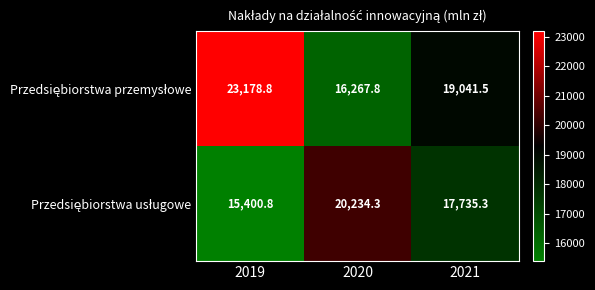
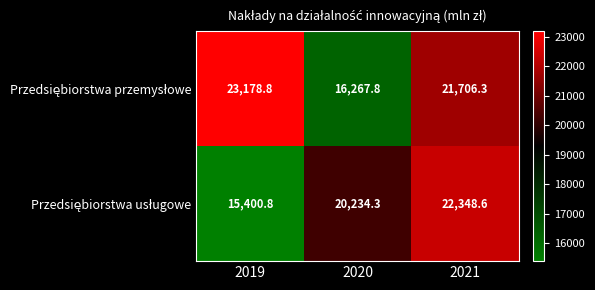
Przedsiębiorstwa przemysłowe, 2021: 19,041.5 -> 21,706.3
Przedsiębiorstwa usługowe, 2021: 17,735.3 -> 22,348.6
